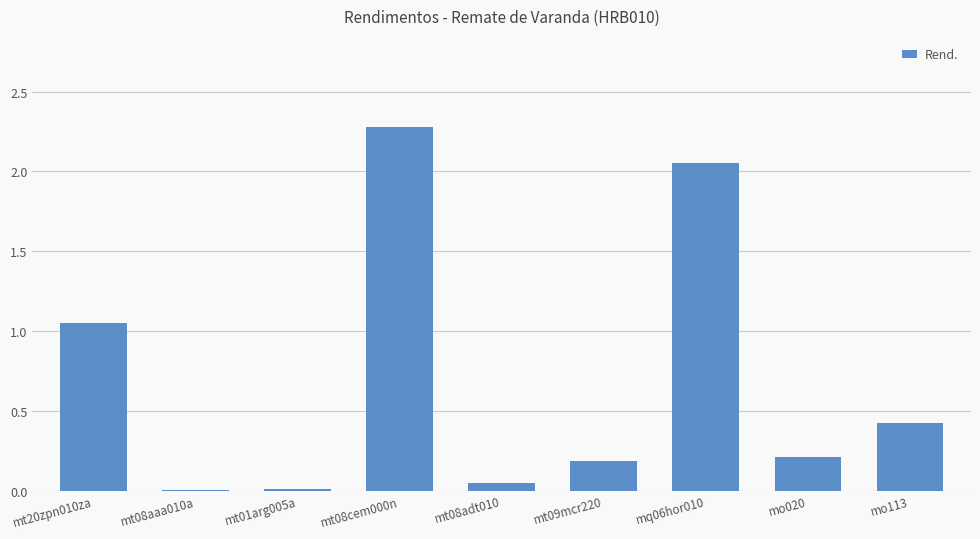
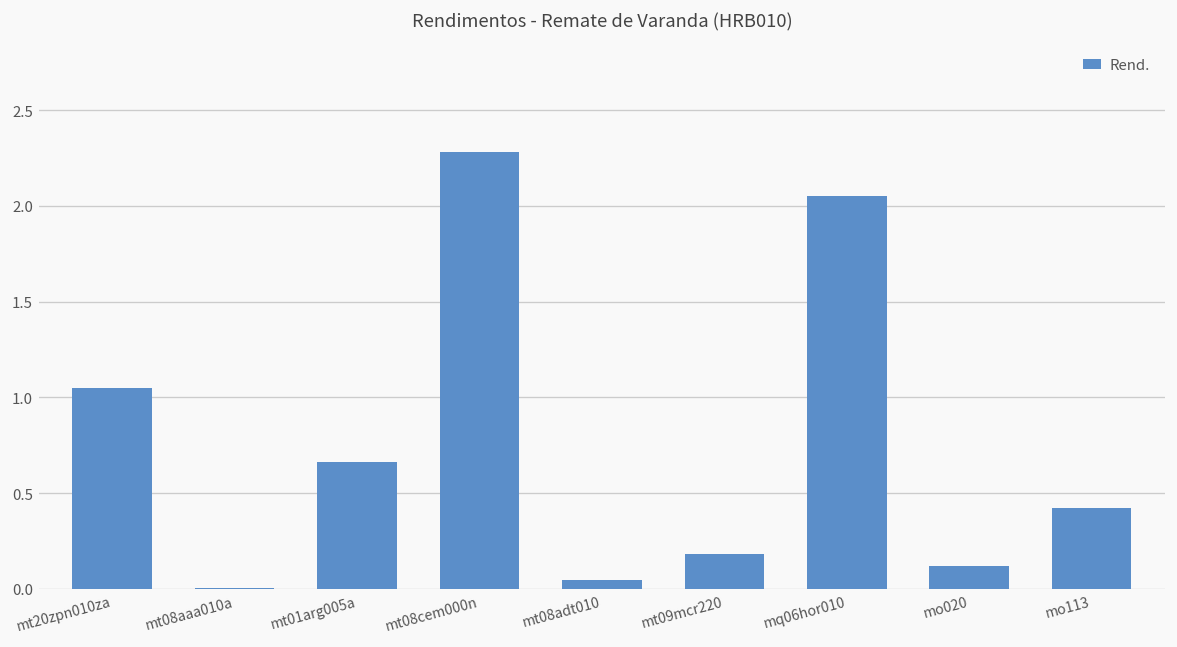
mt01arg005a: 0.01 -> 0.66
mo020: 0.21 -> 0.12
